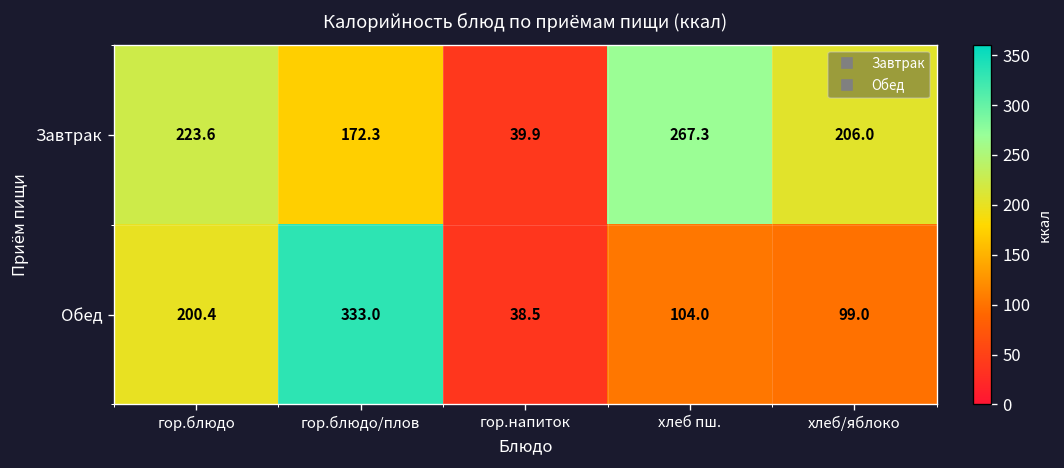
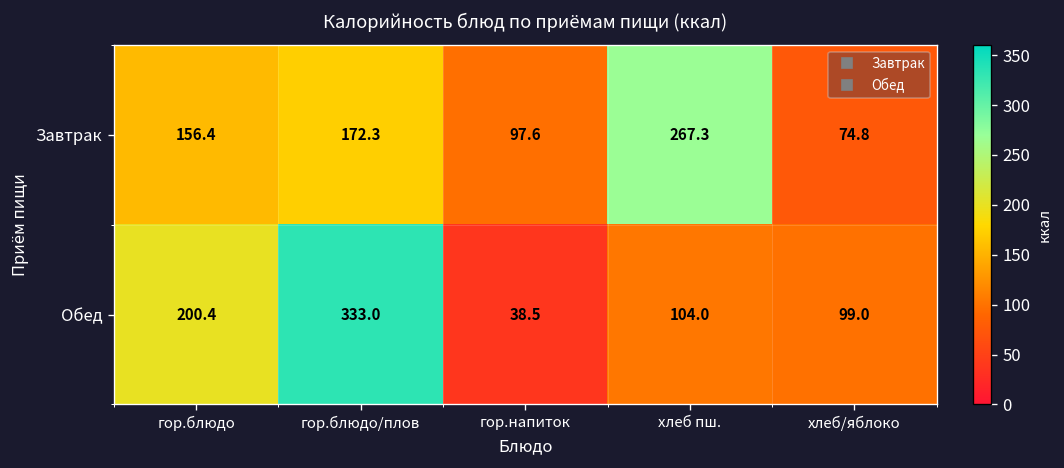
Завтрак, гор.блюдо: 223.6 -> 156.4
Завтрак, гор.напиток: 39.9 -> 97.6
Завтрак, хлеб/яблоко: 206.0 -> 74.8
